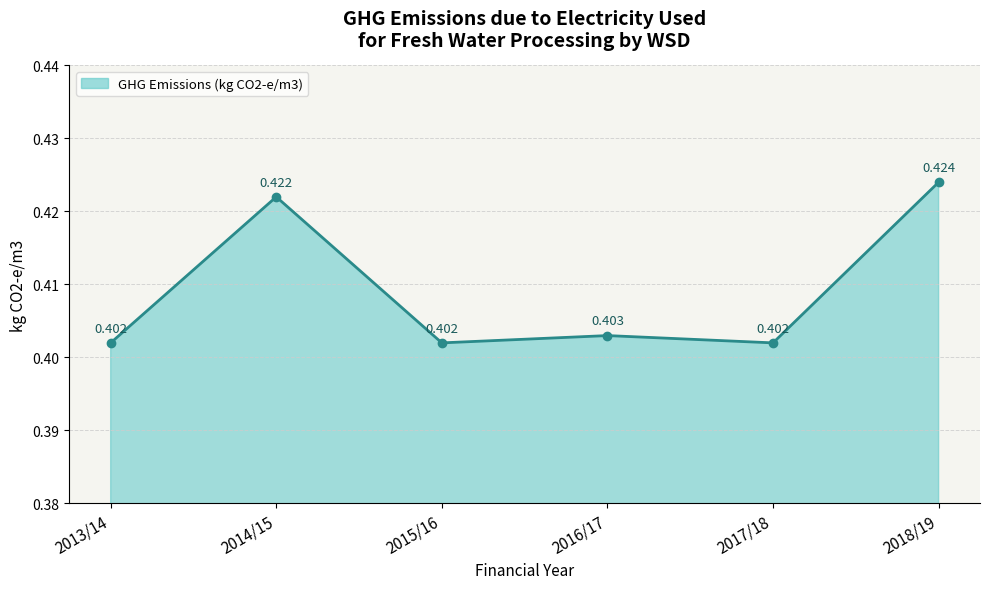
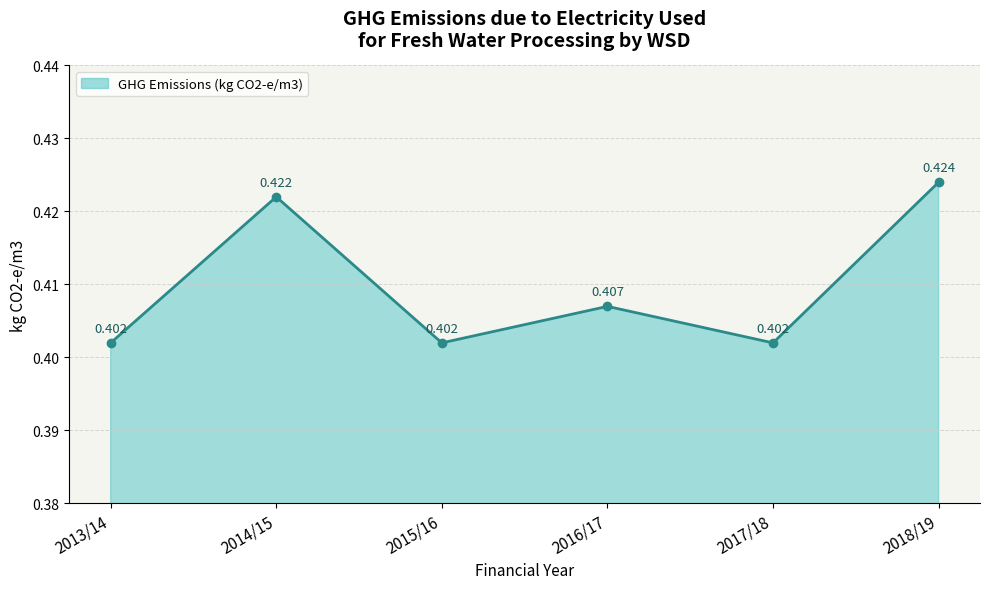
2016/17: 0.403 -> 0.407
